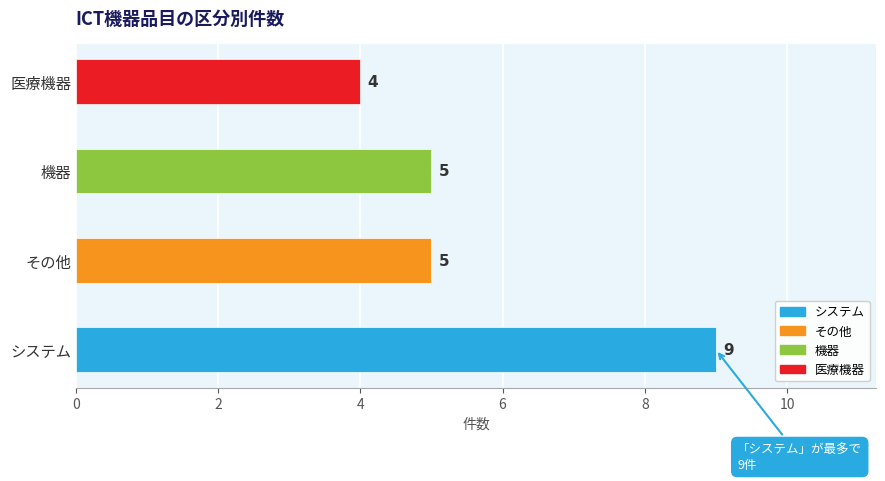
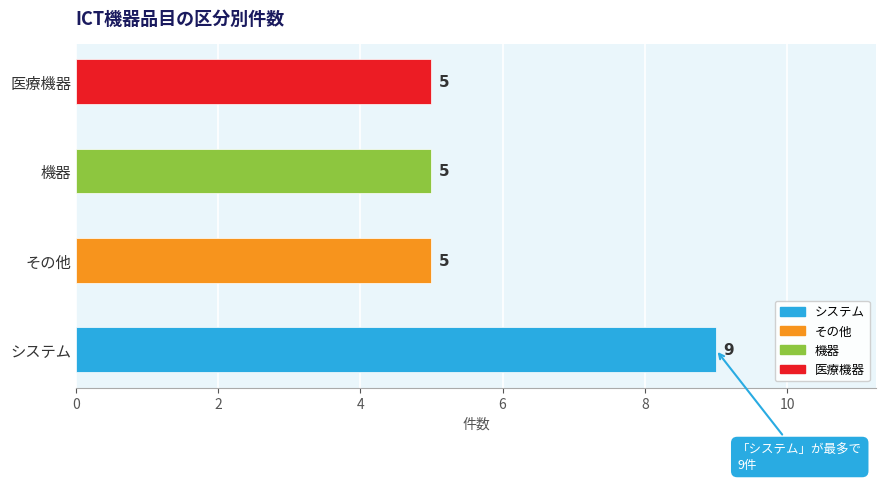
医療機器: 4 -> 5
